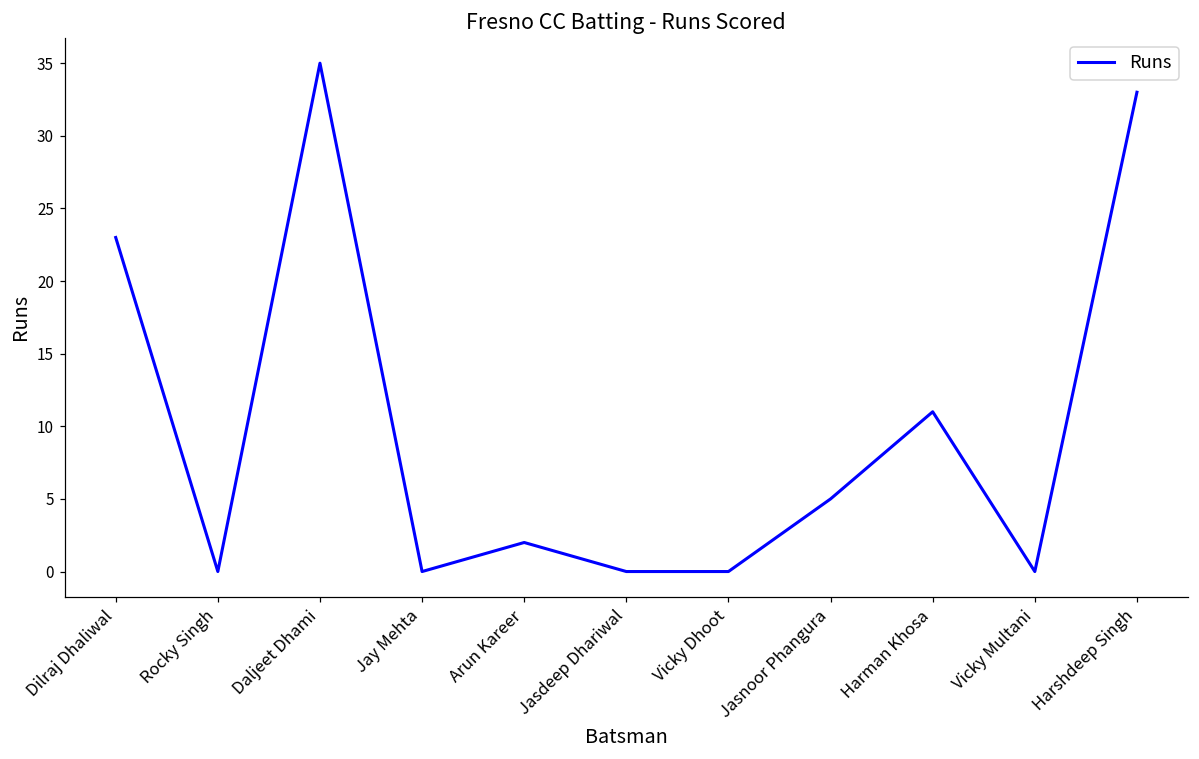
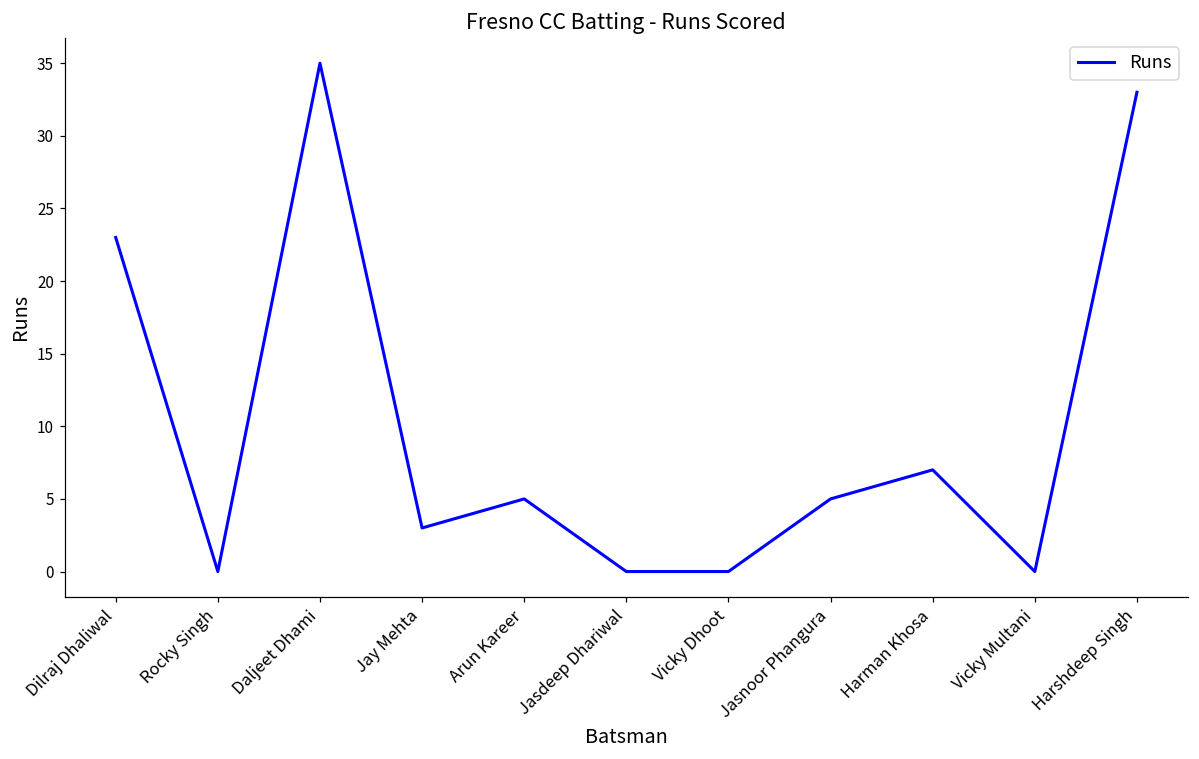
Jay Mehta: 0 -> 3
Arun Kareer: 2 -> 5
Harman Khosa: 11 -> 7
